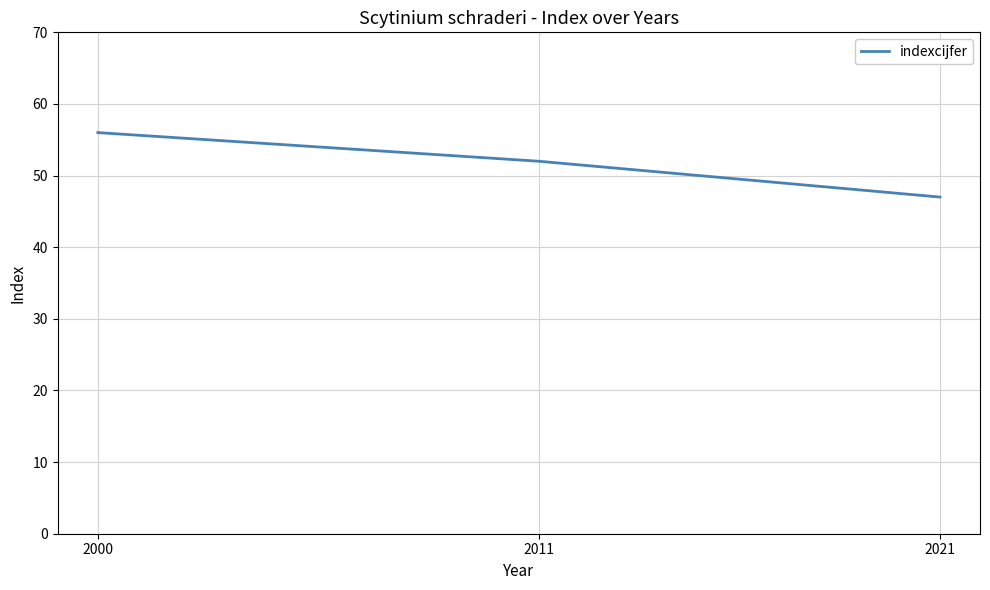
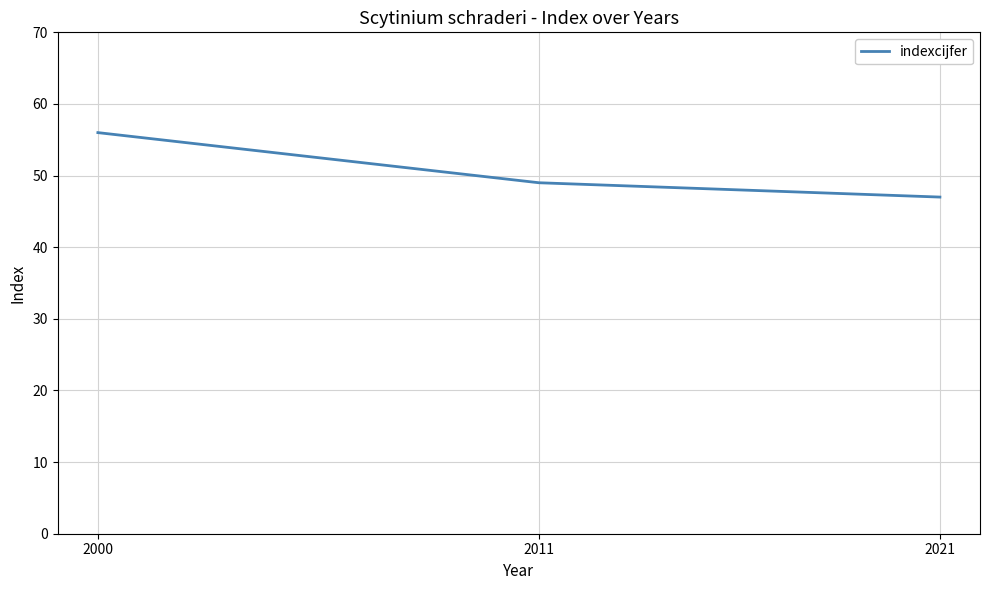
2011: 52 -> 49
